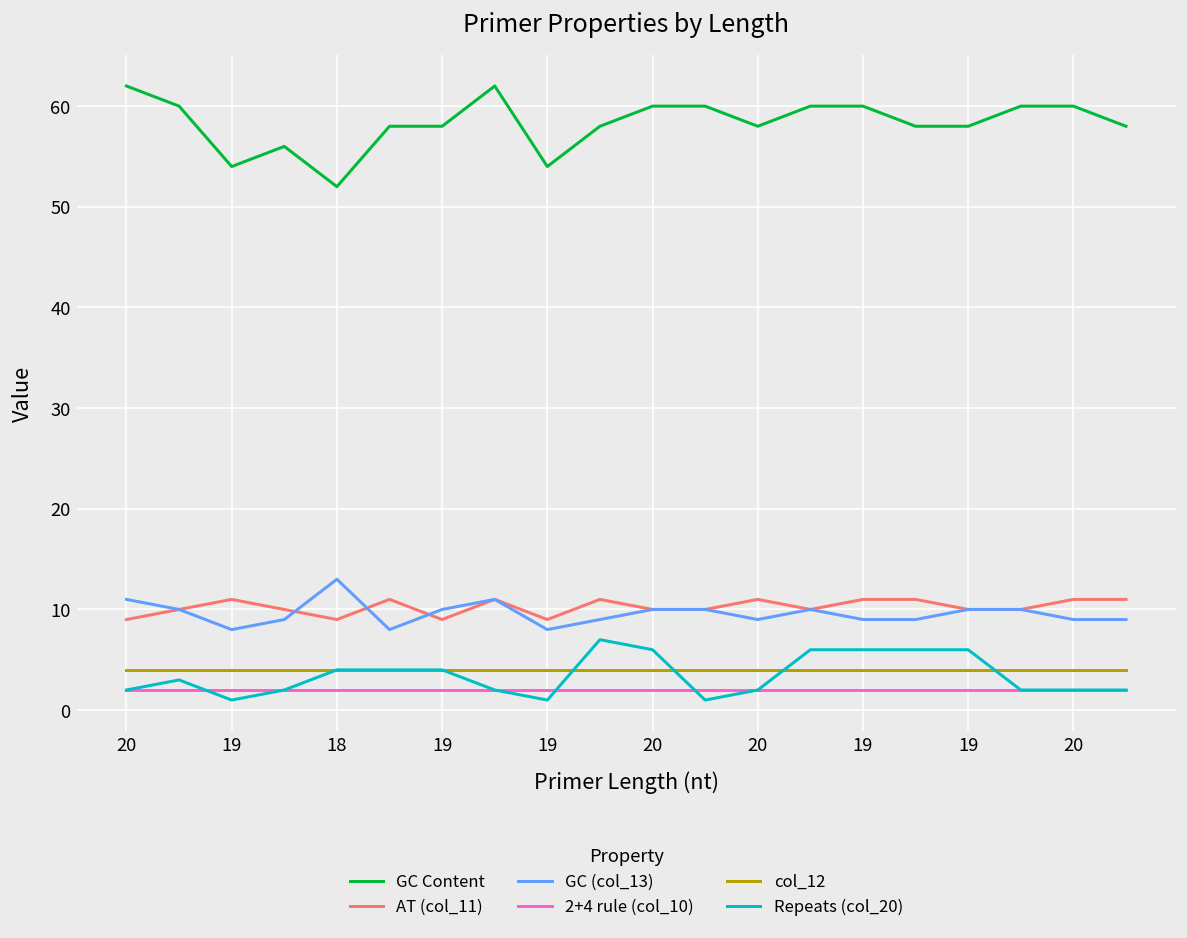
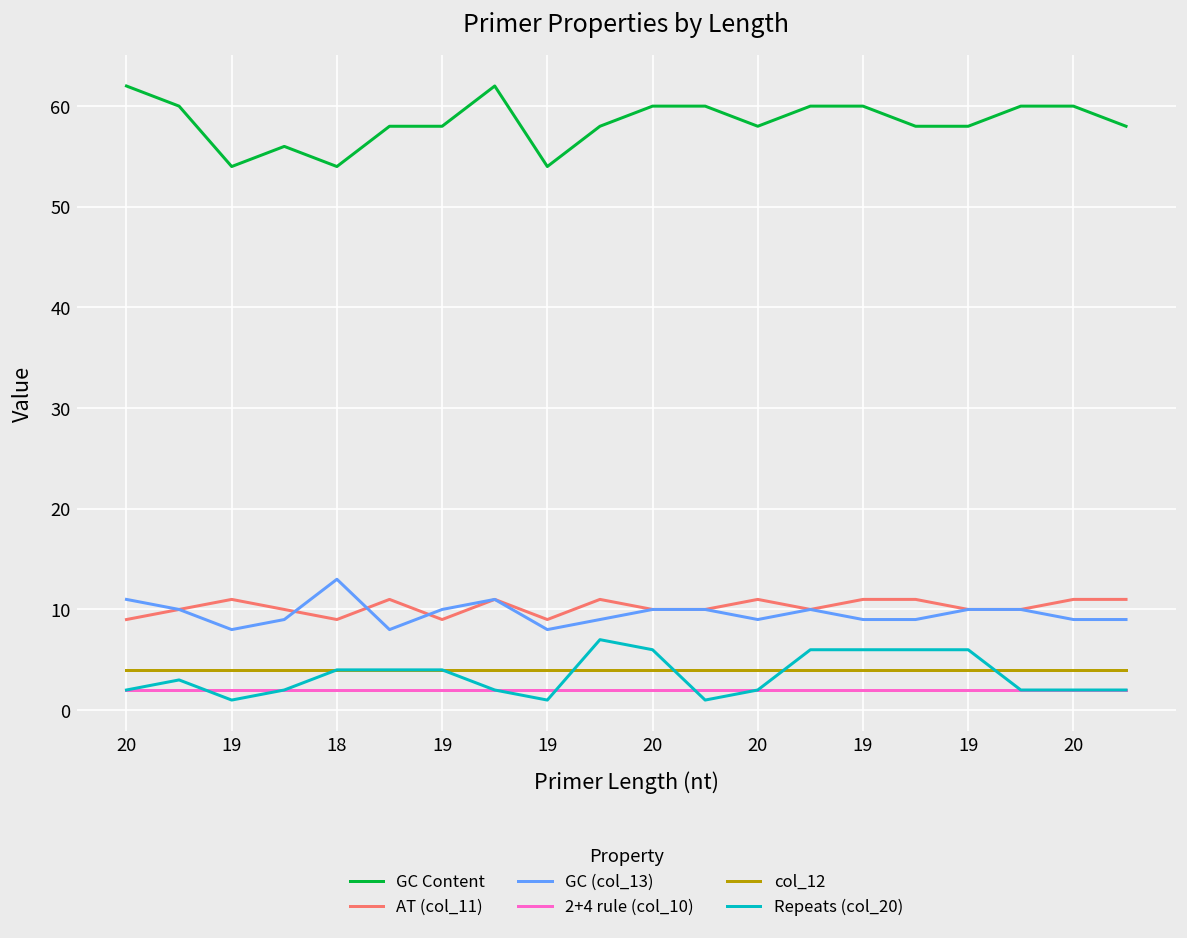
GC Content, 18: 52 -> 54
